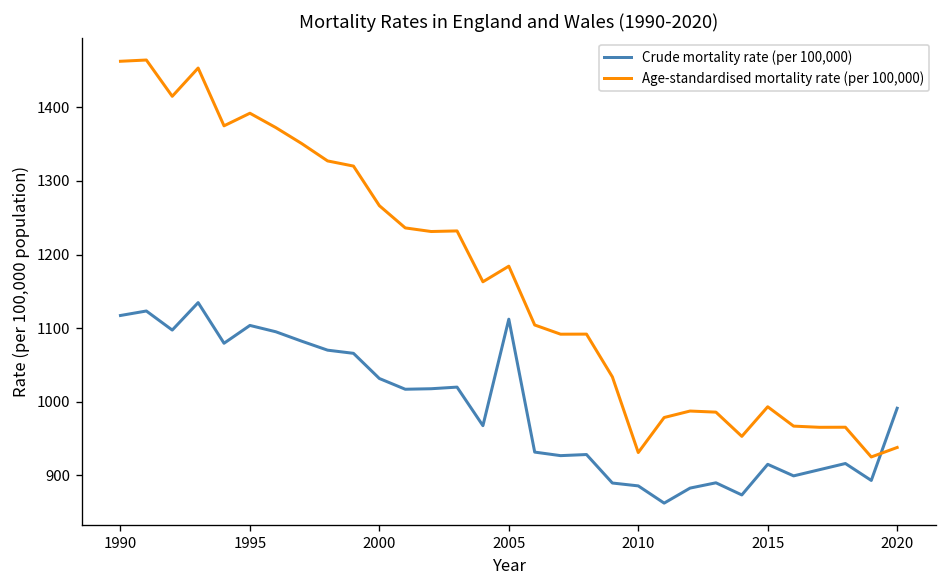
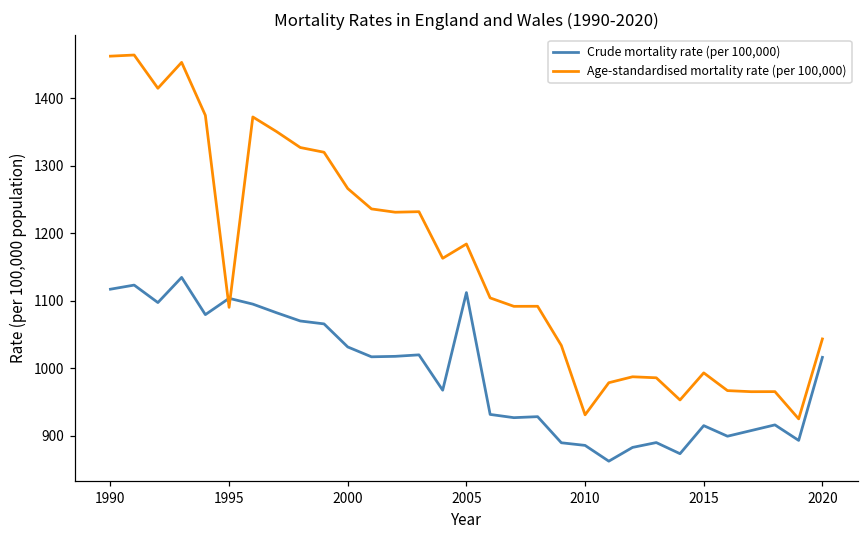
Age-standardised mortality rate (per 100,000), 1995: 1390 -> 1090
Crude mortality rate (per 100,000), 2020: 990 -> 1020
Age-standardised mortality rate (per 100,000), 2020: 940 -> 1040
